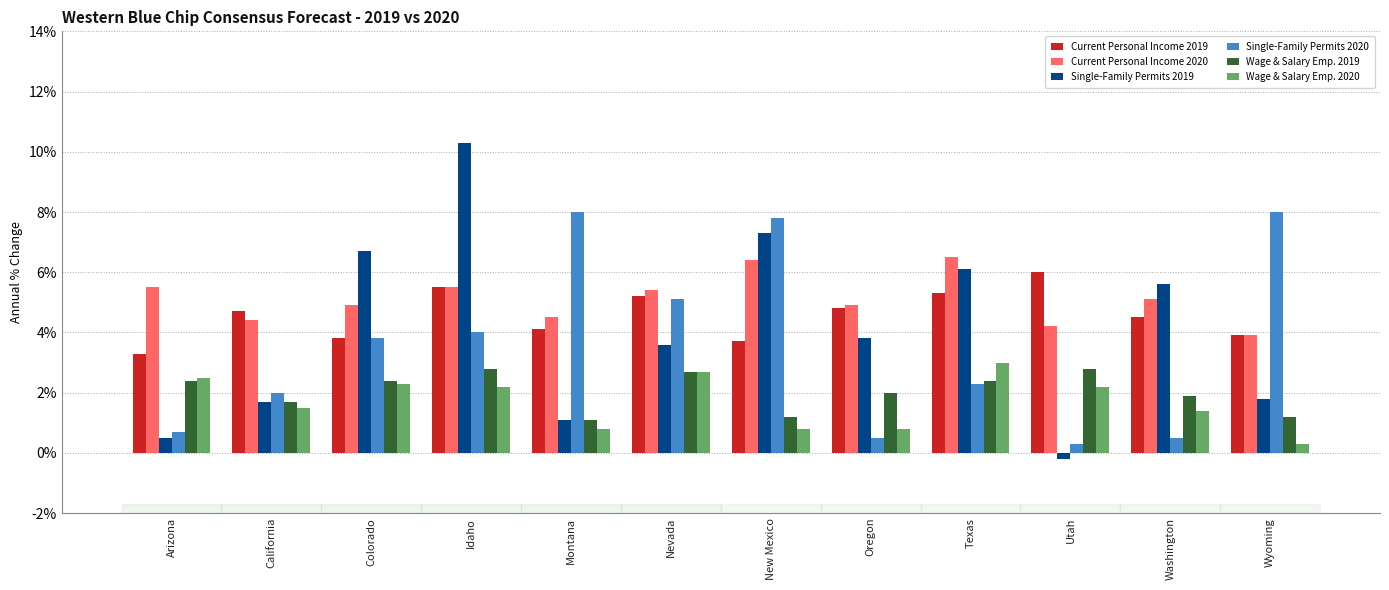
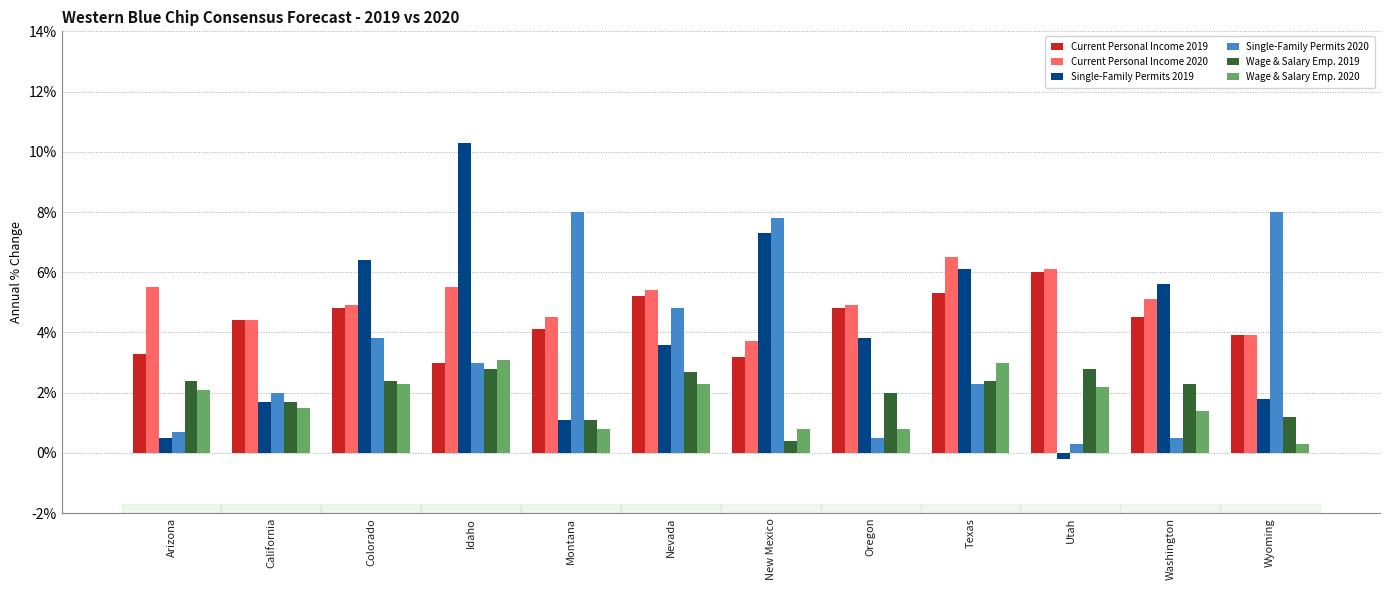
Wage & Salary Emp. 2020, Arizona: 2.5% -> 2.1%
Current Personal Income 2019, California: 4.7% -> 4.4%
Current Personal Income 2019, Colorado: 3.8% -> 4.8%
Single-Family Permits 2019, Colorado: 6.7% -> 6.4%
Current Personal Income 2019, Idaho: 5.5% -> 3.0%
Single-Family Permits 2020, Idaho: 4.0% -> 3.0%
Wage & Salary Emp. 2020, Idaho: 2.2% -> 3.1%
Single-Family Permits 2020, Nevada: 5.1% -> 4.8%
Wage & Salary Emp. 2020, Nevada: 2.7% -> 2.3%
Current Personal Income 2019, New Mexico: 3.7% -> 3.2%
Current Personal Income 2020, New Mexico: 6.4% -> 3.7%
Wage & Salary Emp. 2019, New Mexico: 1.2% -> 0.4%
Current Personal Income 2020, Utah: 4.2% -> 6.1%
Wage & Salary Emp. 2019, Washington: 1.9% -> 2.3%
